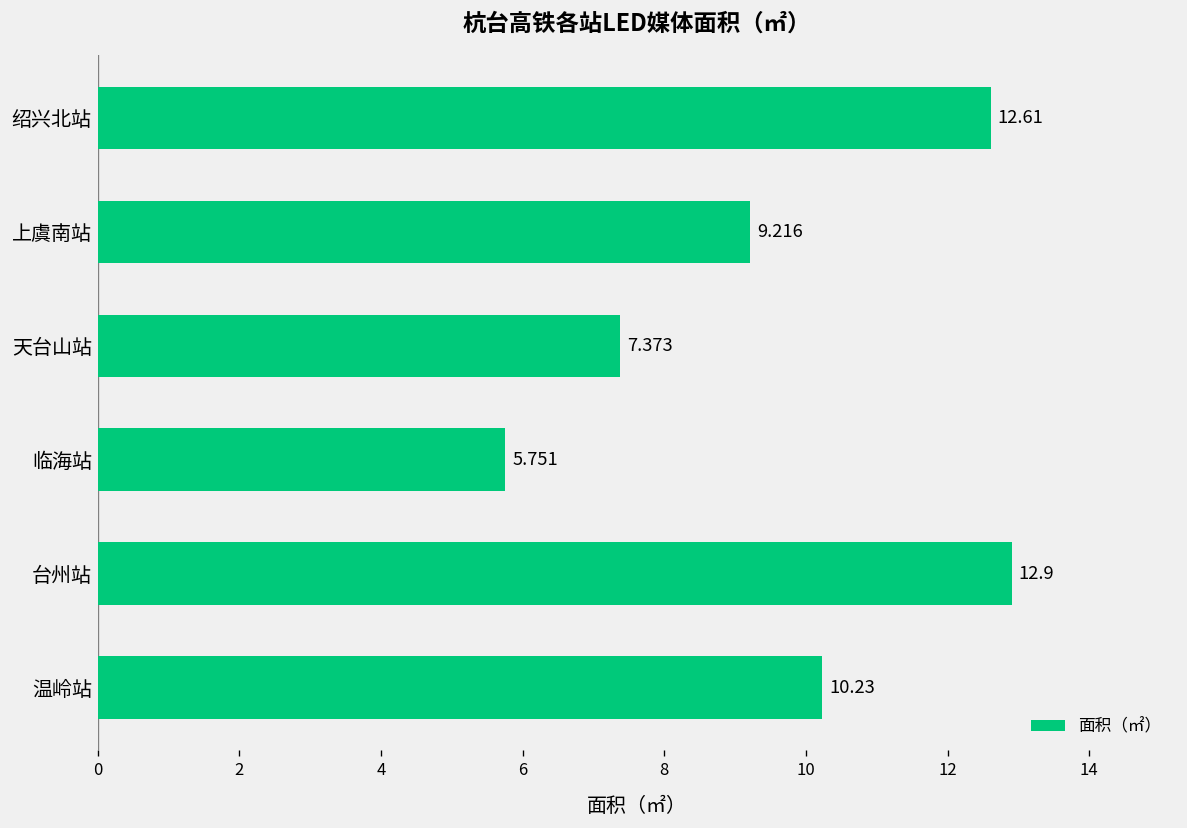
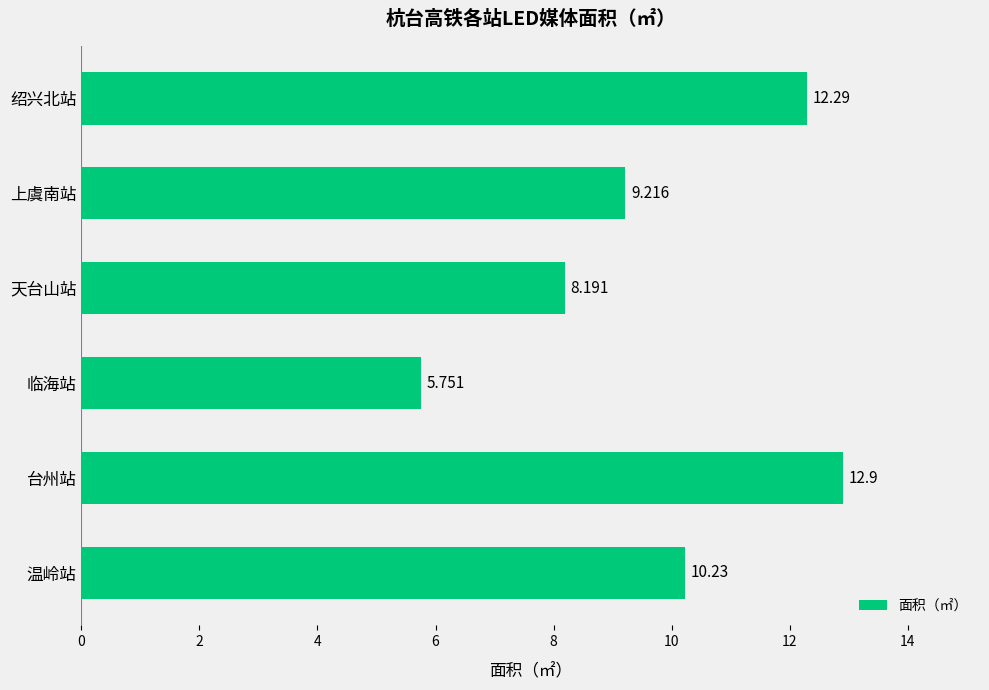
绍兴北站: 12.61 -> 12.29
天台山站: 7.373 -> 8.191
